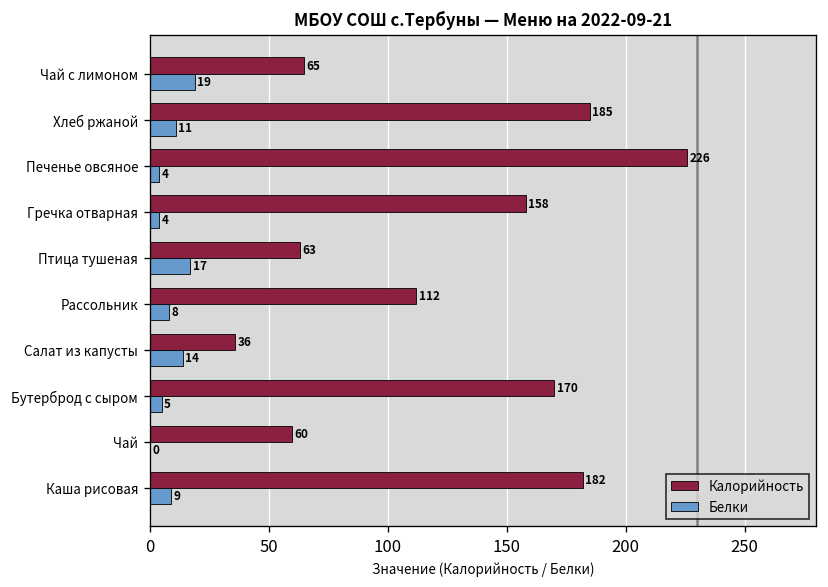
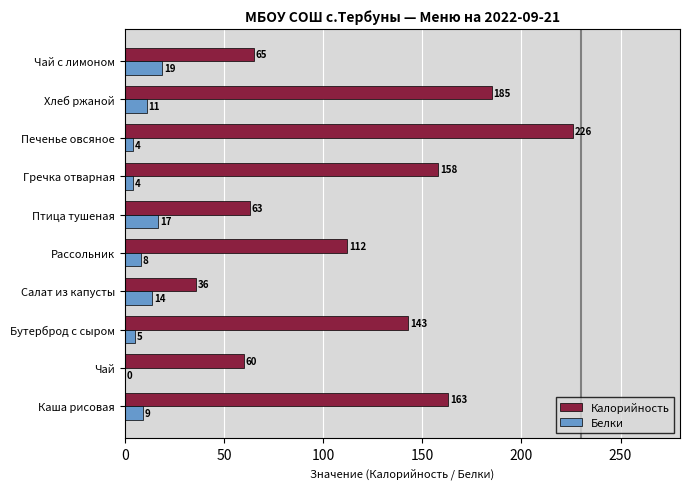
Калорийность, Бутерброд с сыром: 170 -> 143
Калорийность, Каша рисовая: 182 -> 163
